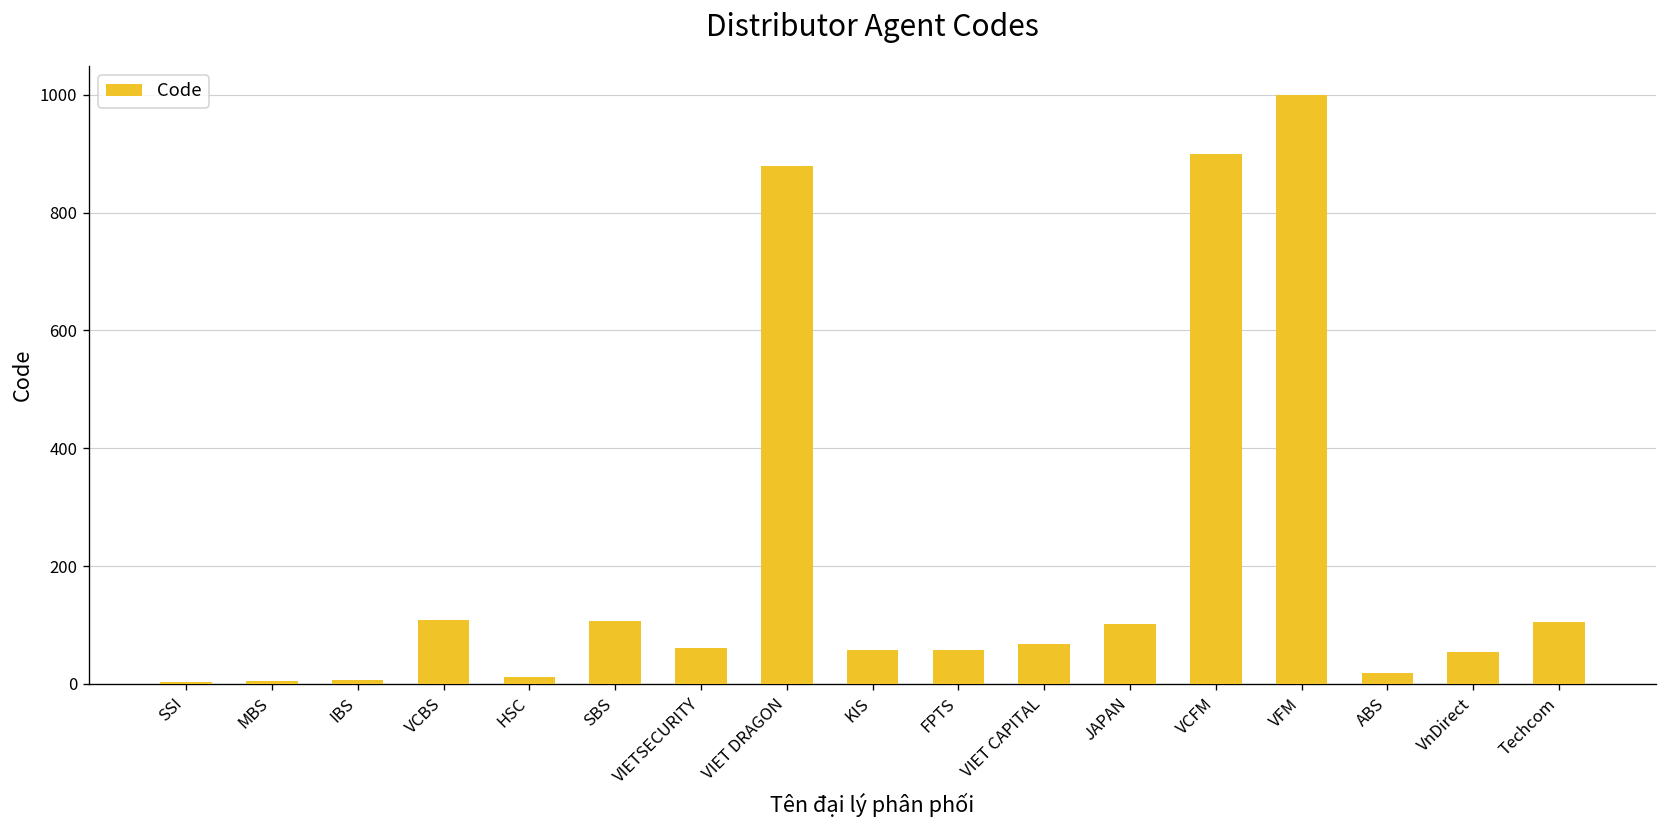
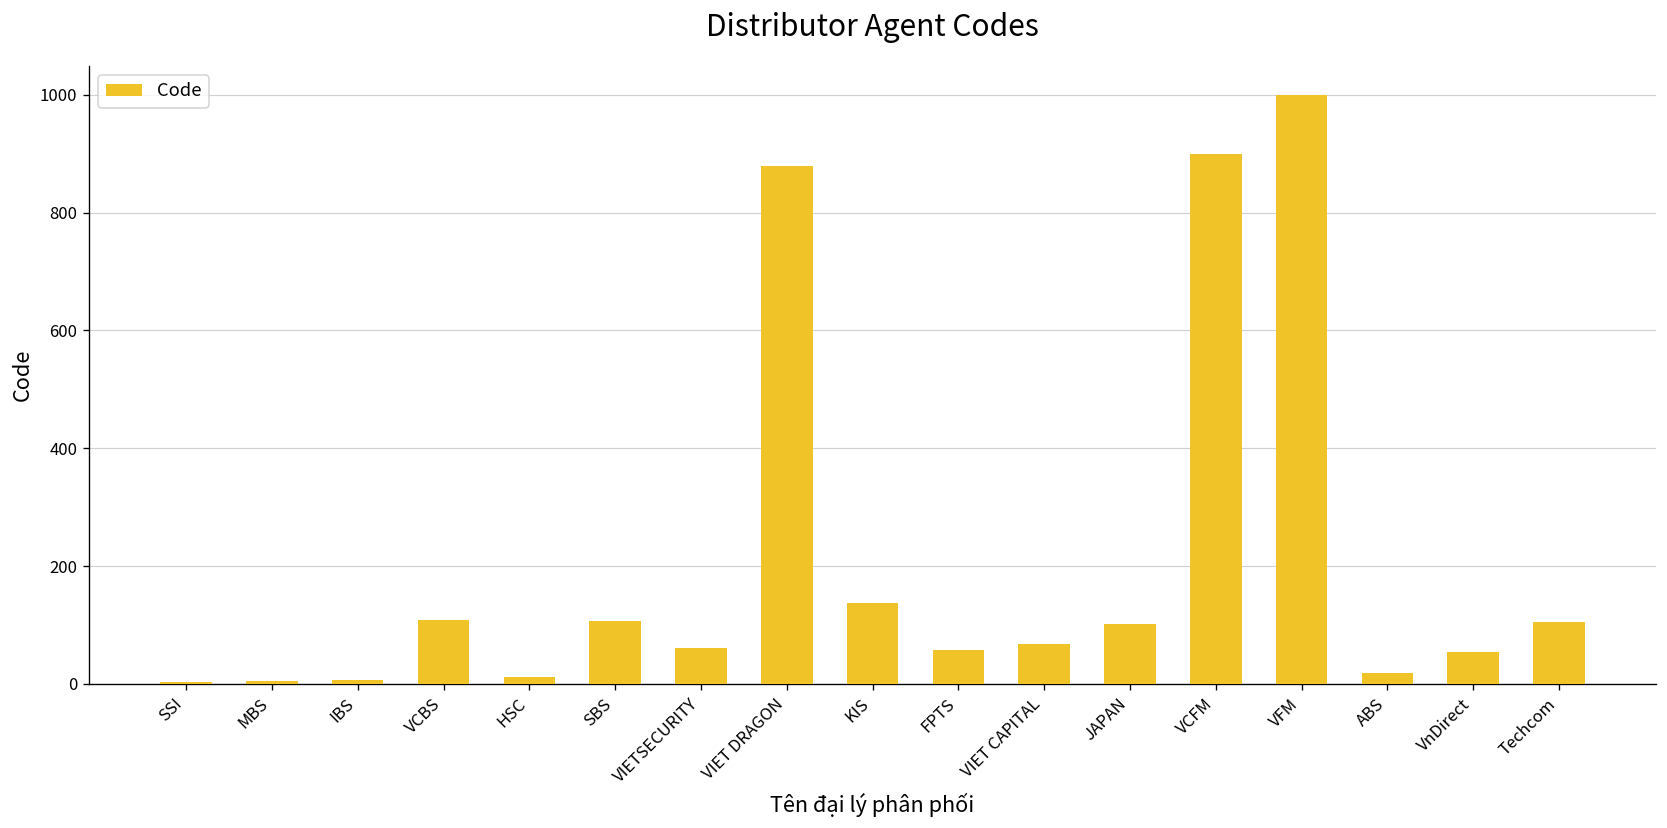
KIS: 60 -> 140
